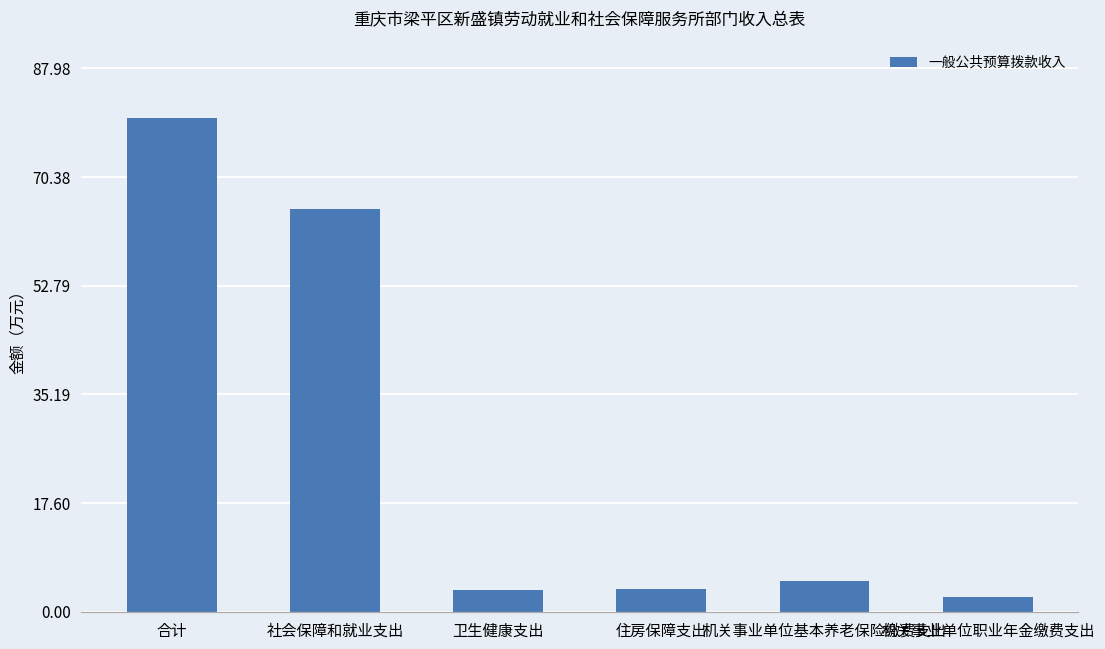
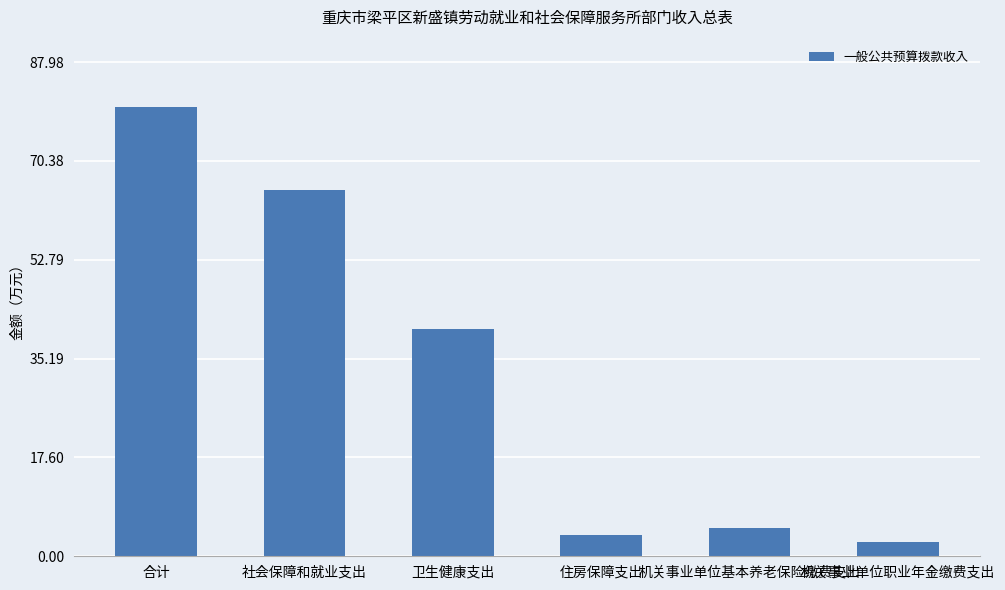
卫生健康支出: 4 -> 40
